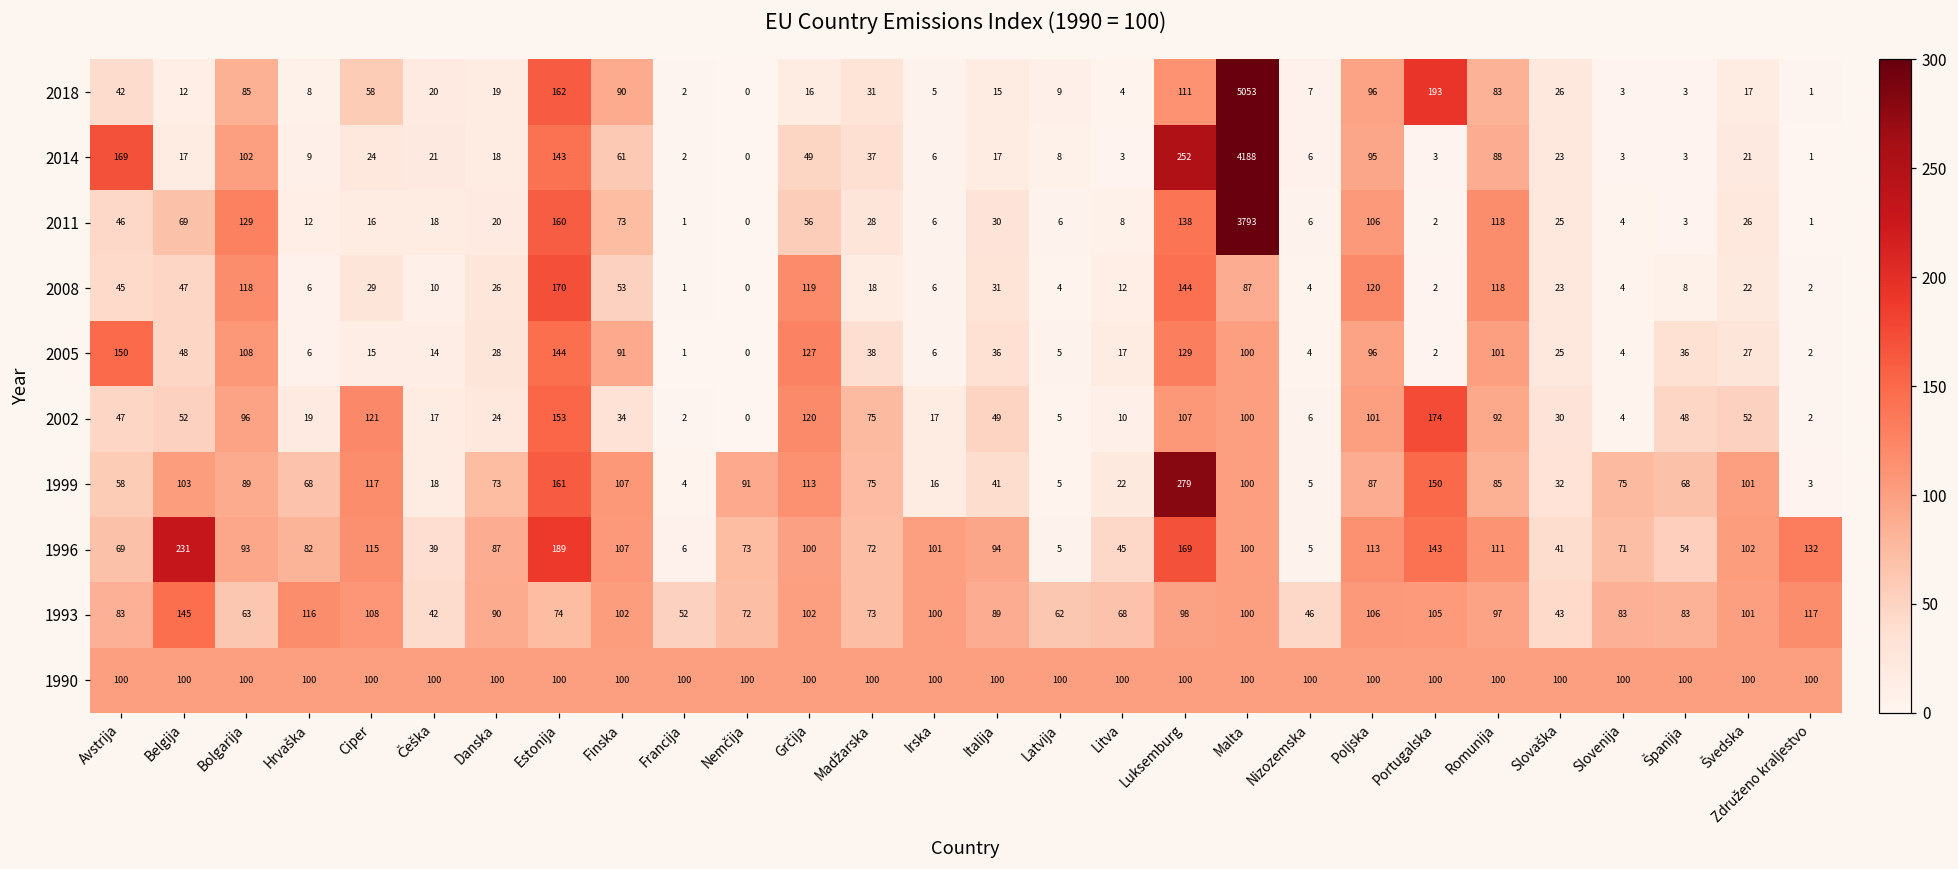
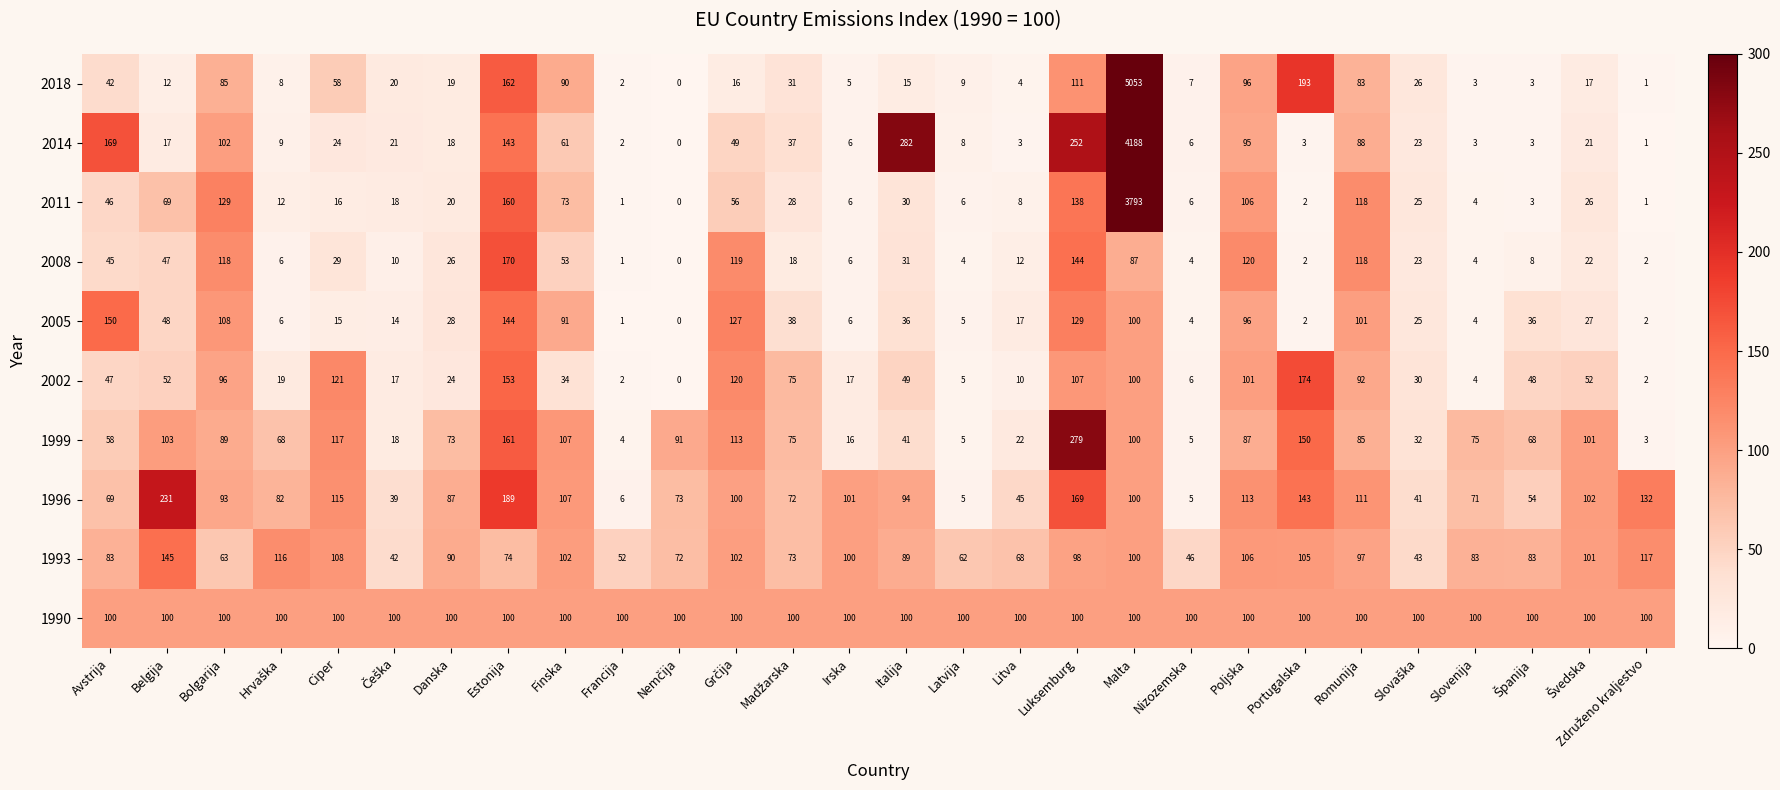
2014, Italija: 17 -> 282
